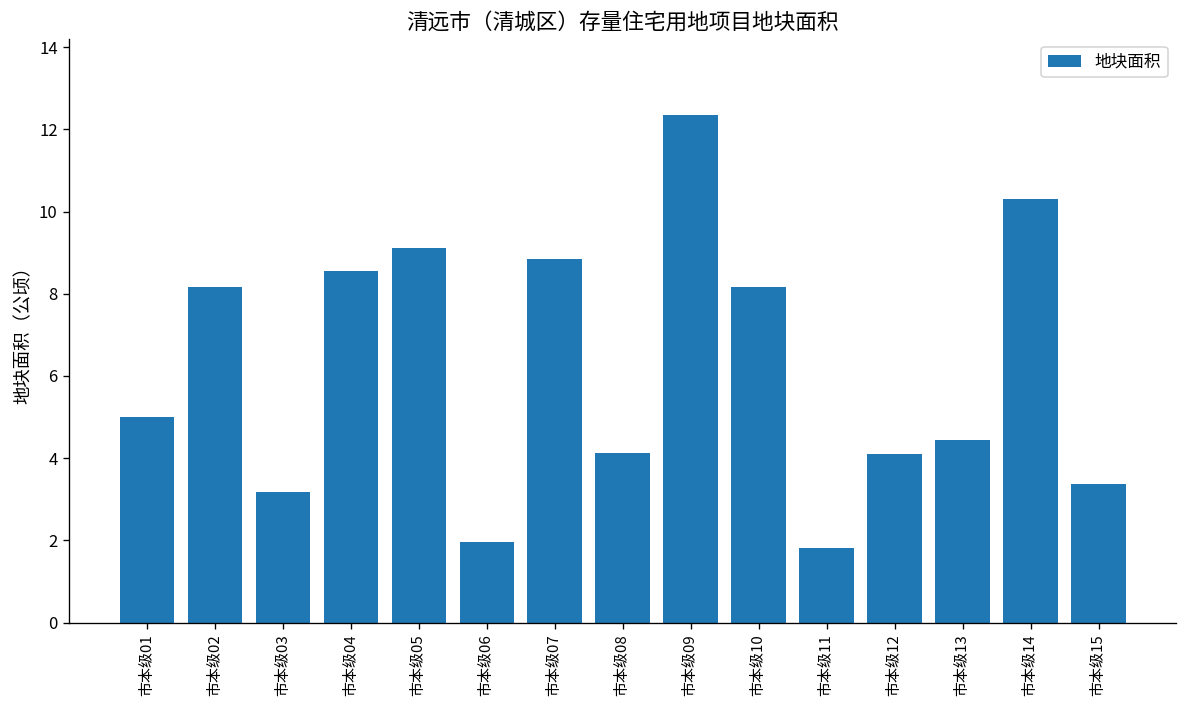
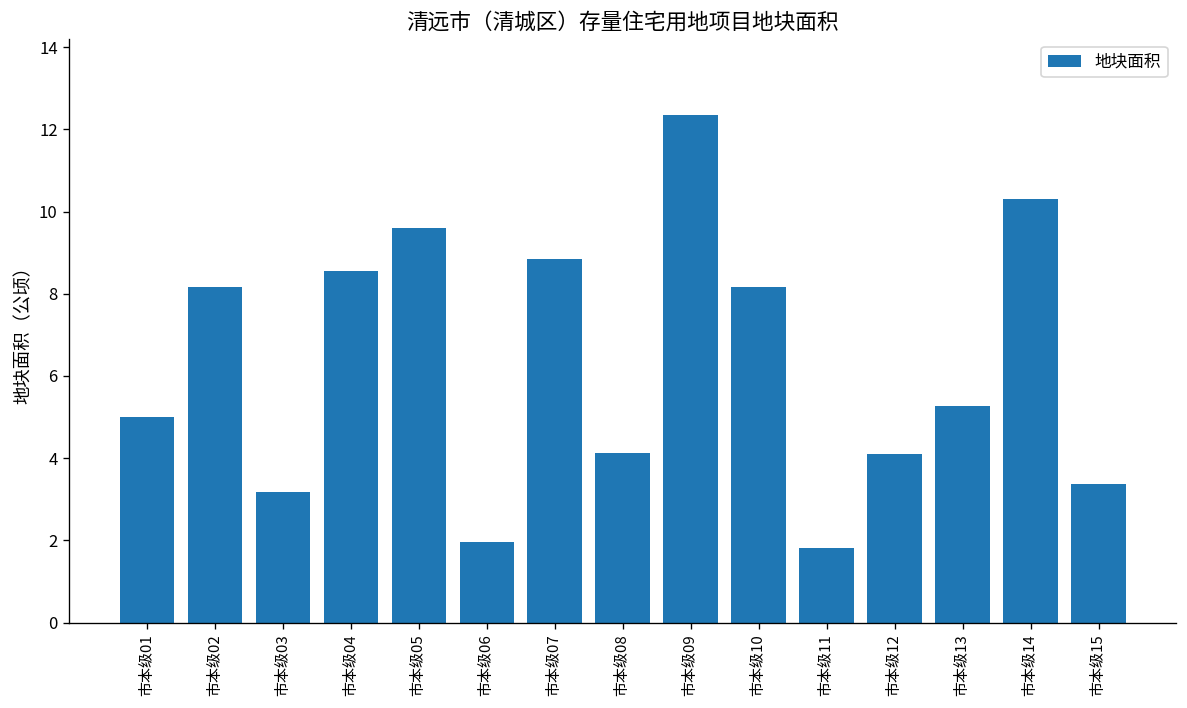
市本级05: 9.1 -> 9.6
市本级13: 4.4 -> 5.3
